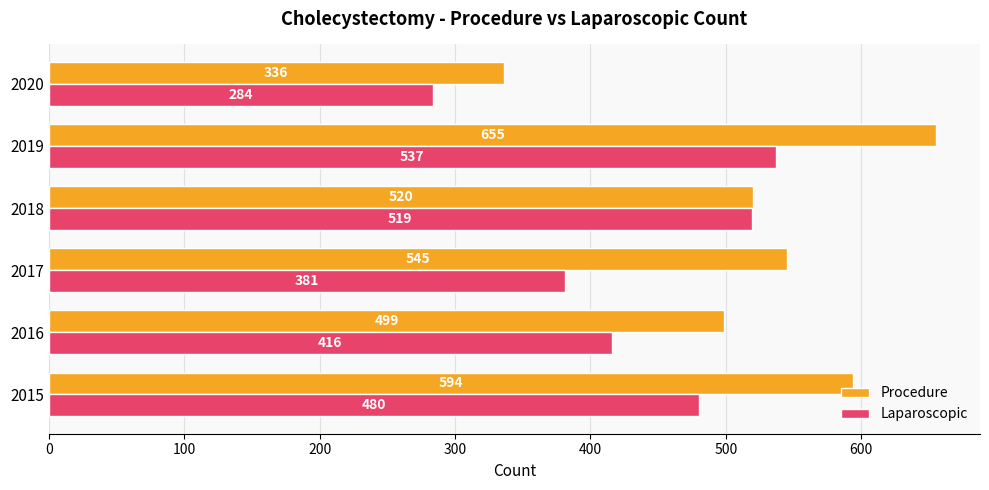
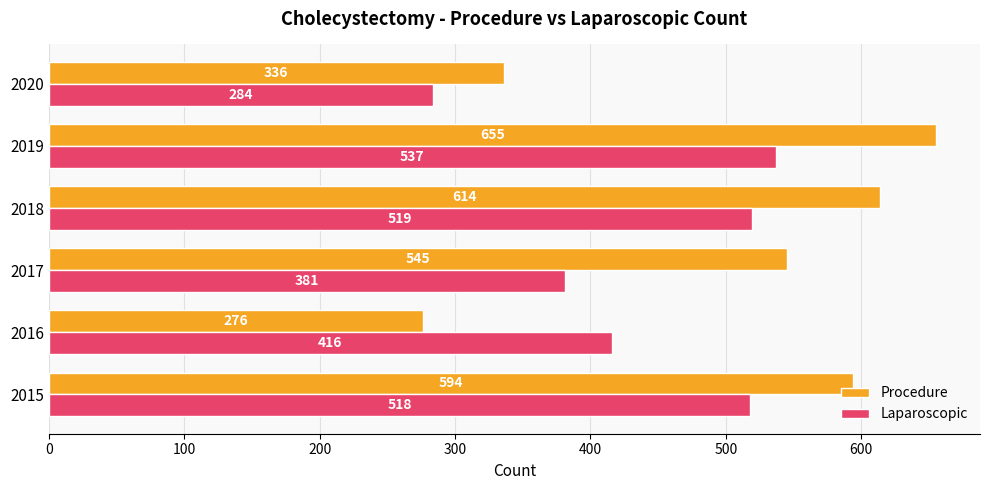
Procedure, 2018: 520 -> 614
Procedure, 2016: 499 -> 276
Laparoscopic, 2015: 480 -> 518
